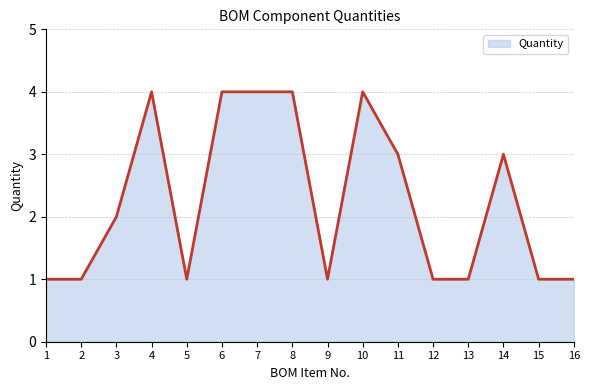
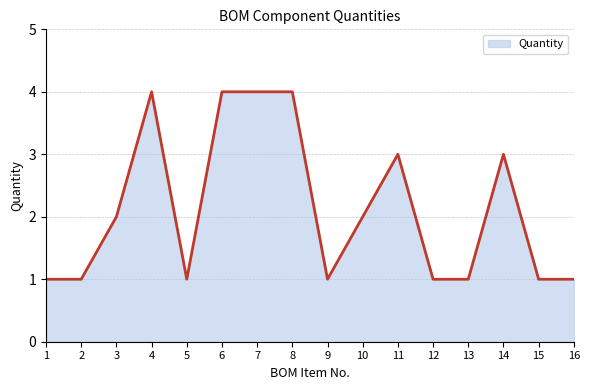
10: 4 -> 2
